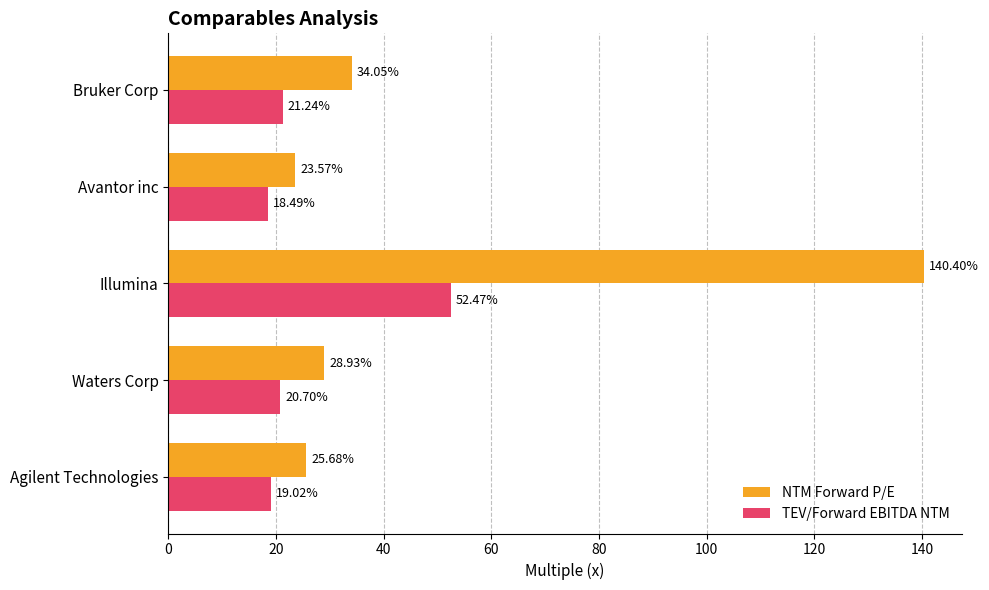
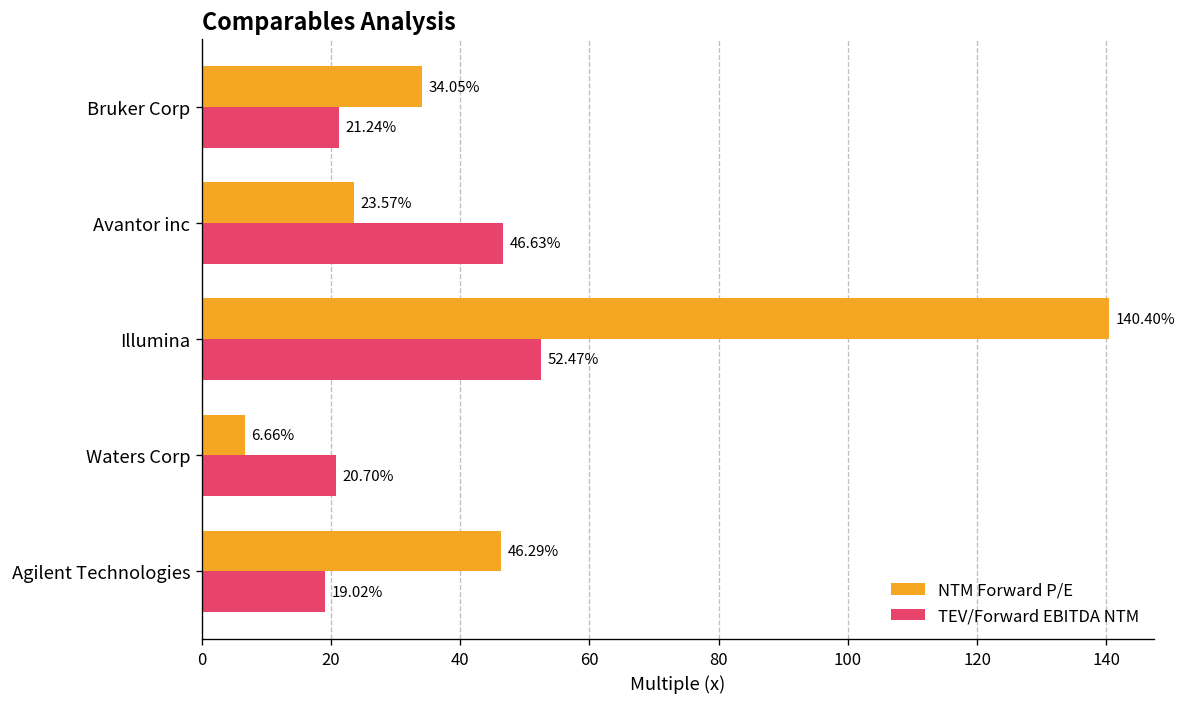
TEV/Forward EBITDA NTM, Avantor inc: 18.49% -> 46.63%
NTM Forward P/E, Waters Corp: 28.93% -> 6.66%
NTM Forward P/E, Agilent Technologies: 25.68% -> 46.29%
